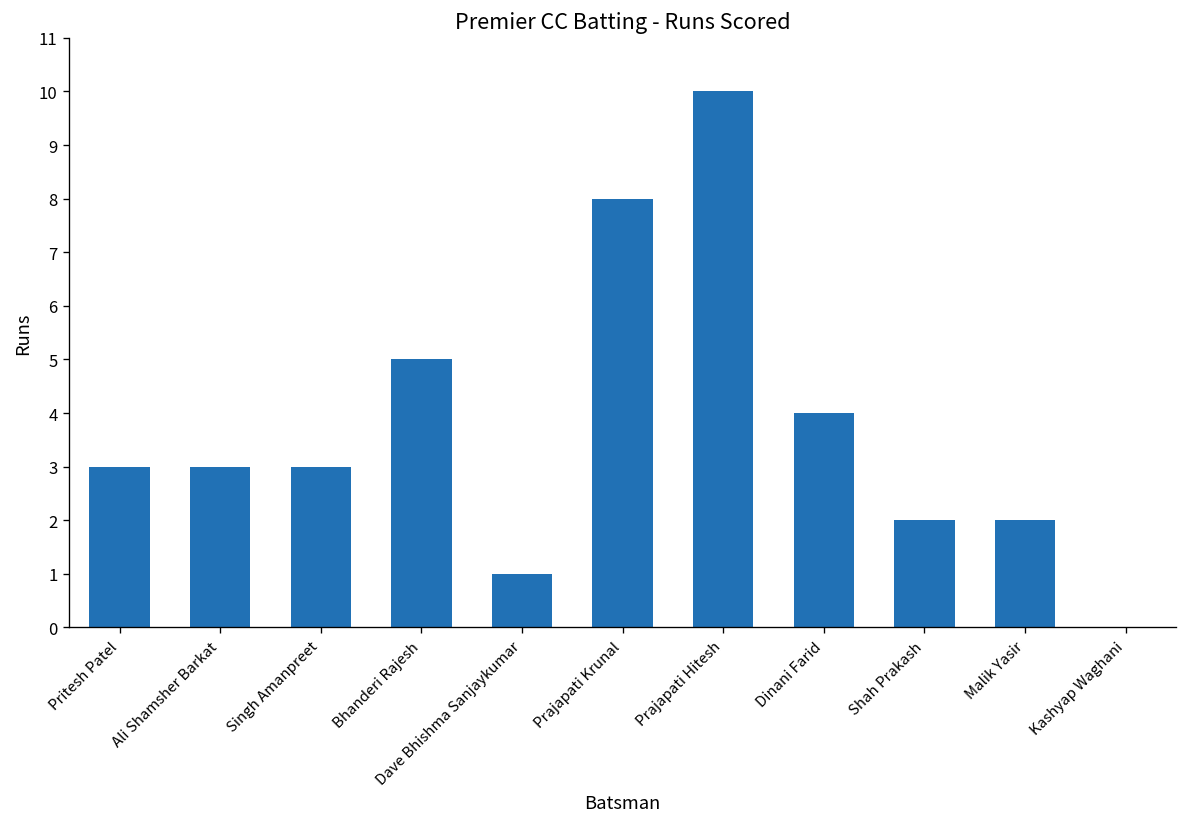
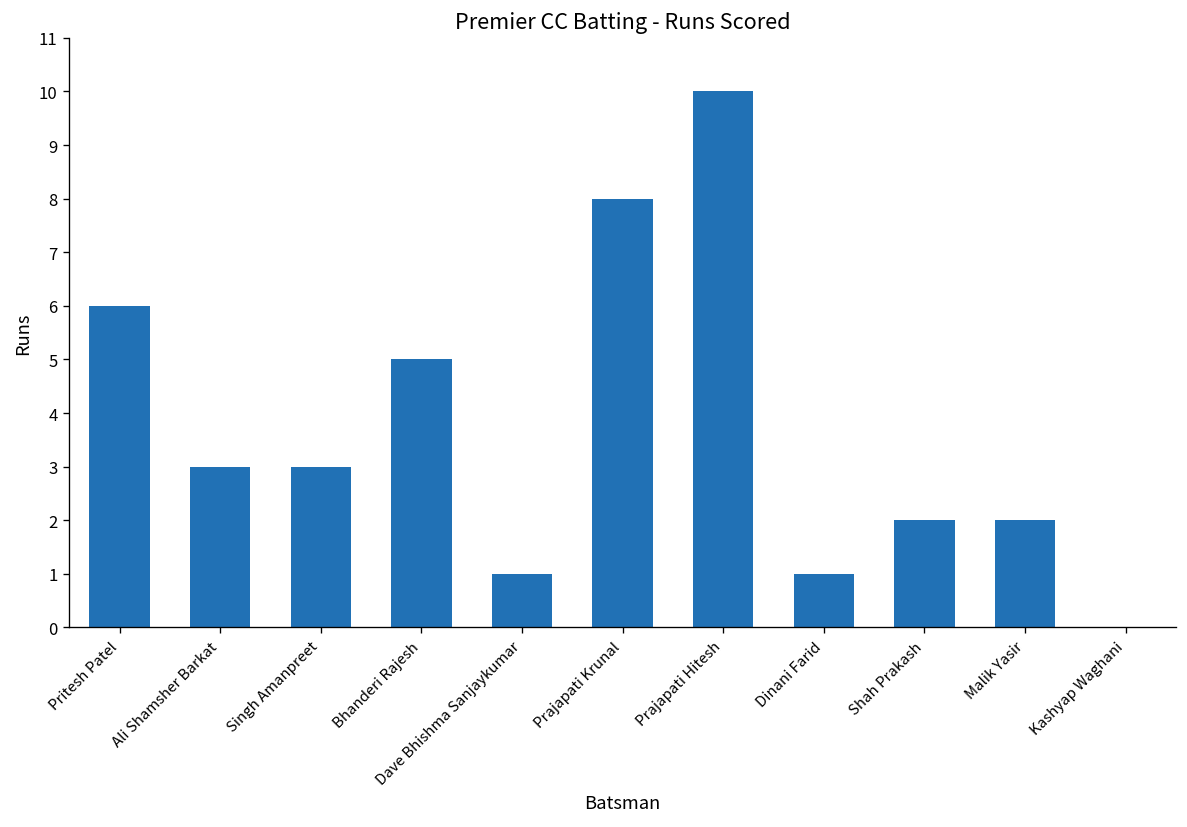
Pritesh Patel: 3 -> 6
Dinani Farid: 4 -> 1
